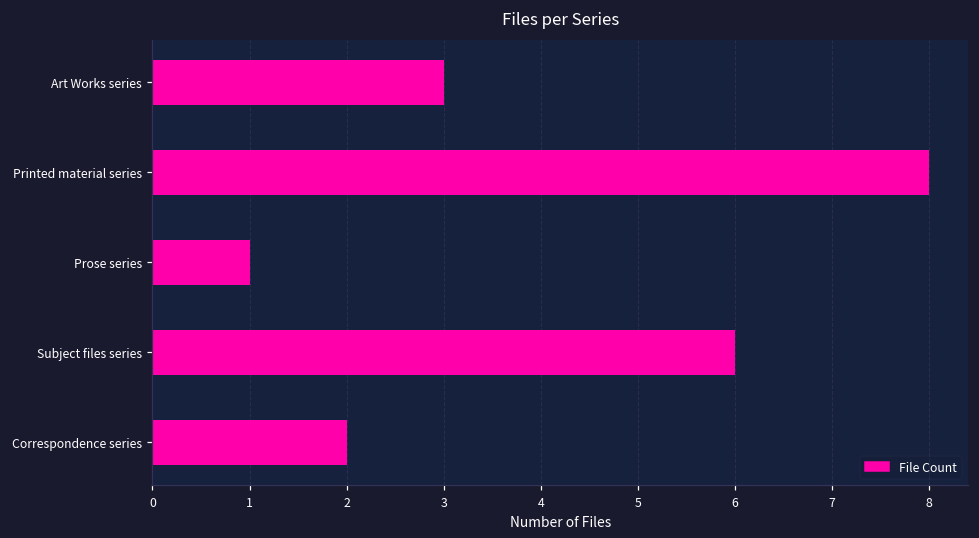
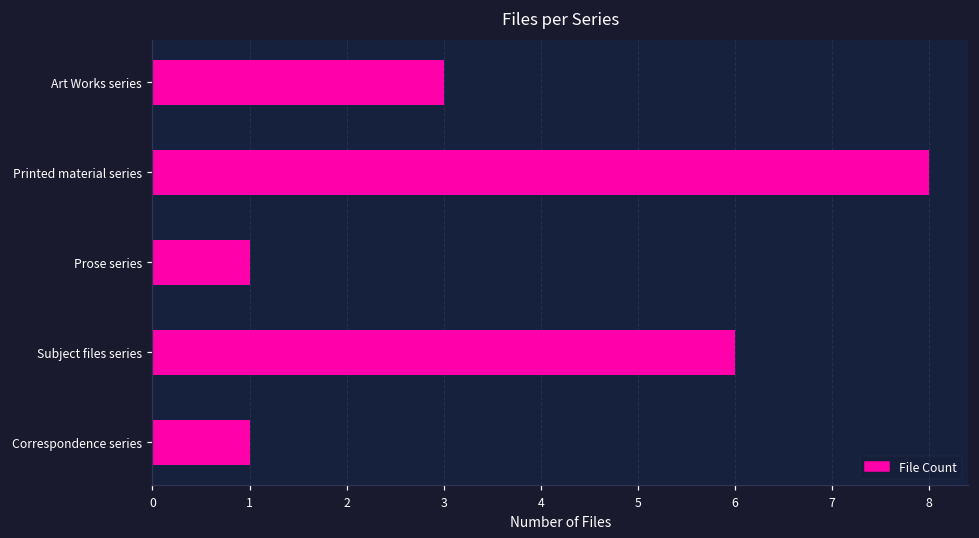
Correspondence series: 2 -> 1
